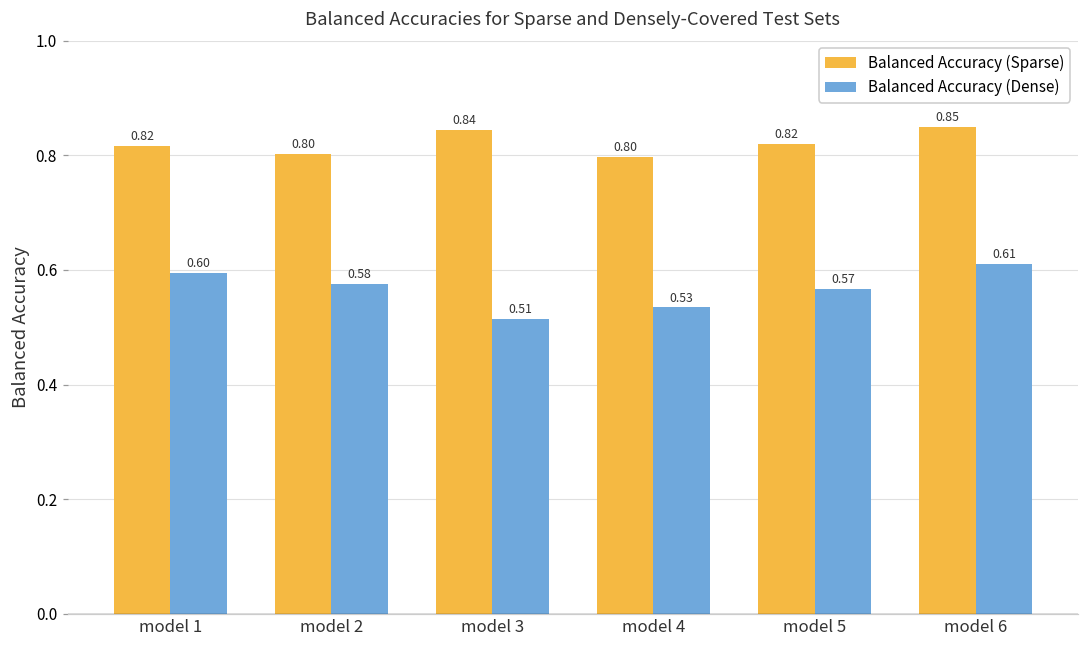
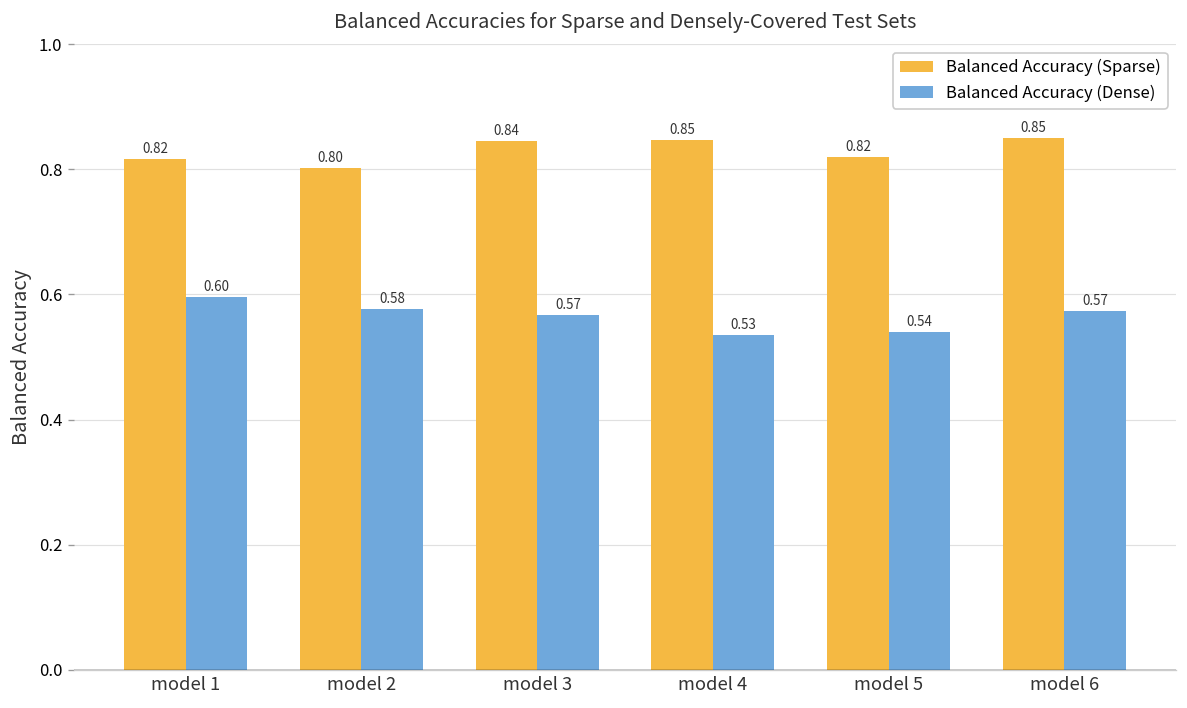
Balanced Accuracy (Dense), model 3: 0.51 -> 0.57
Balanced Accuracy (Sparse), model 4: 0.80 -> 0.85
Balanced Accuracy (Dense), model 5: 0.57 -> 0.54
Balanced Accuracy (Dense), model 6: 0.61 -> 0.57
